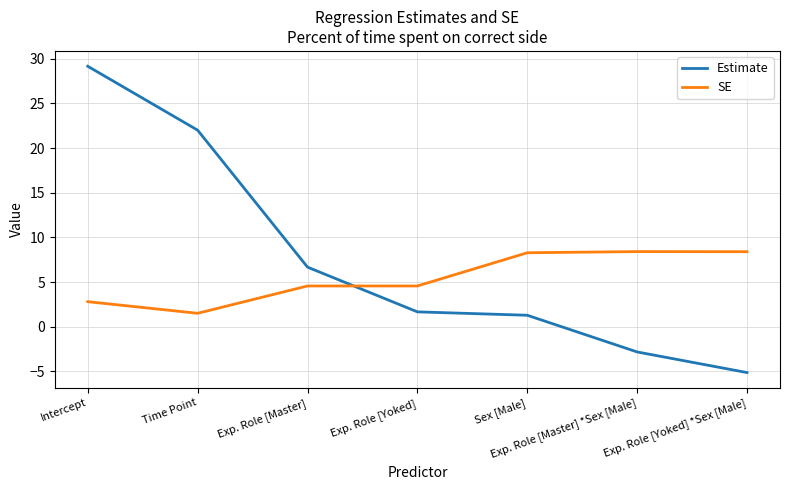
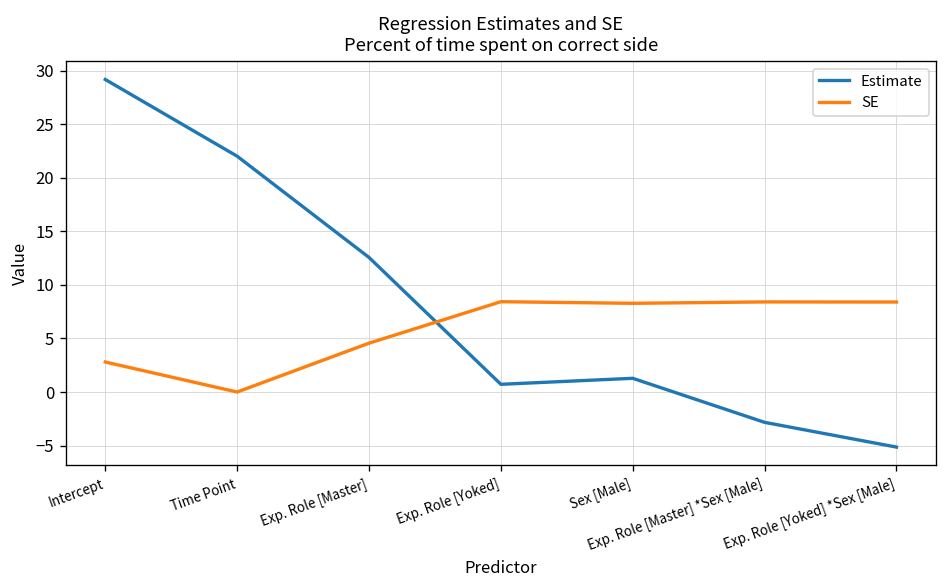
SE, Time Point: 2 -> 0
Estimate, Exp. Role [Master]: 7 -> 13
Estimate, Exp. Role [Yoked]: 2 -> 1
SE, Exp. Role [Yoked]: 5 -> 8
